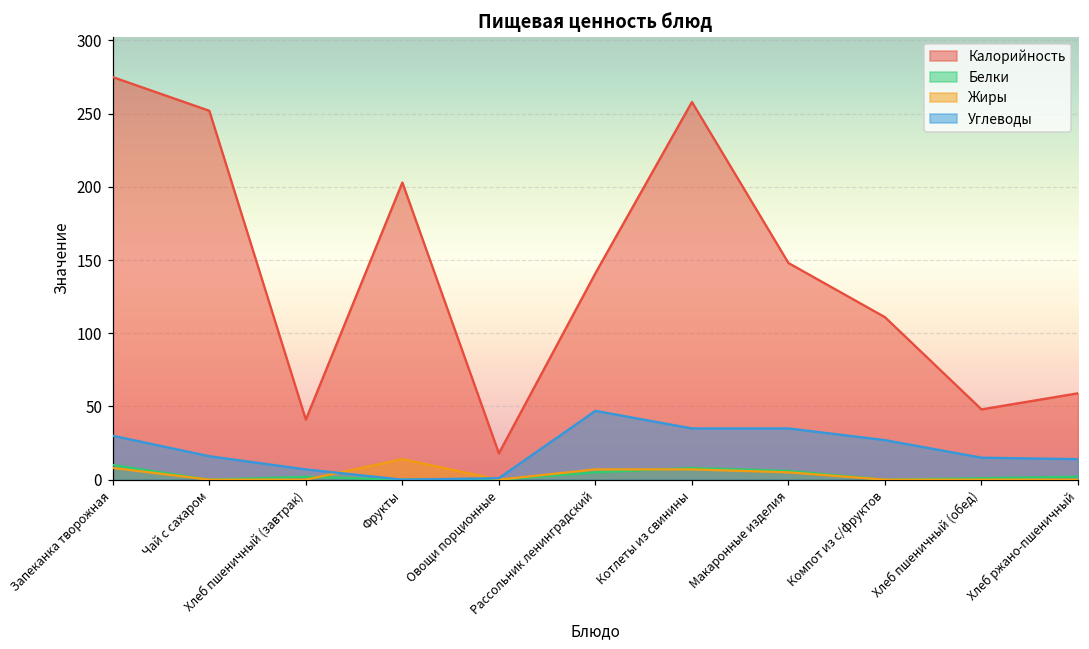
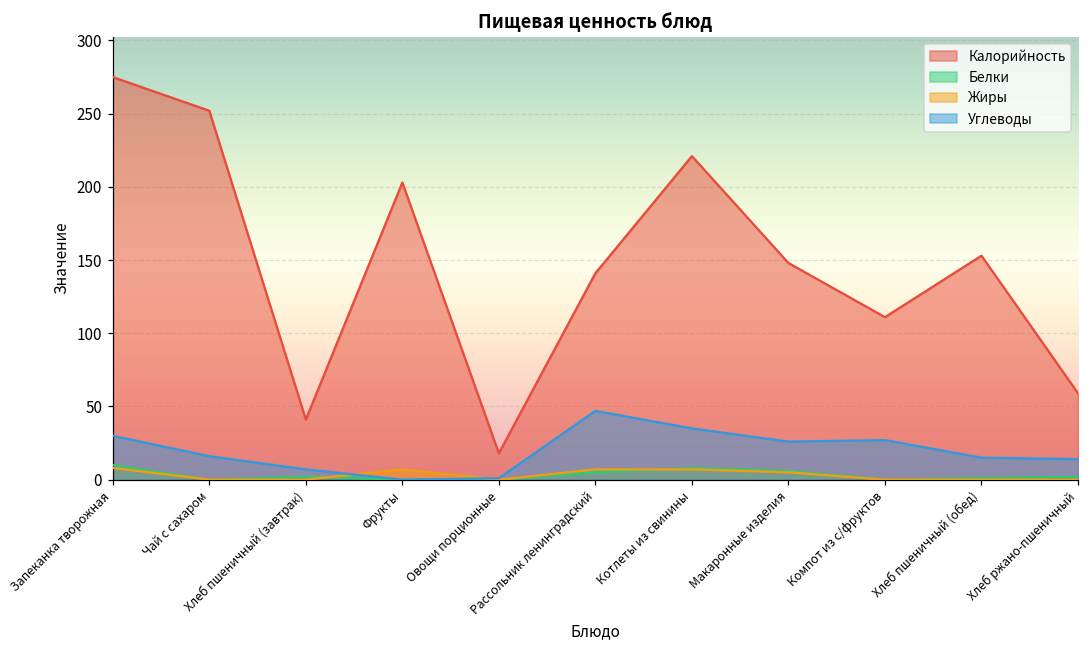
Жиры, Фрукты: 14 -> 7
Калорийность, Котлеты из свинины: 258 -> 221
Углеводы, Макаронные изделия: 35 -> 26
Калорийность, Хлеб пшеничный (обед): 48 -> 153
